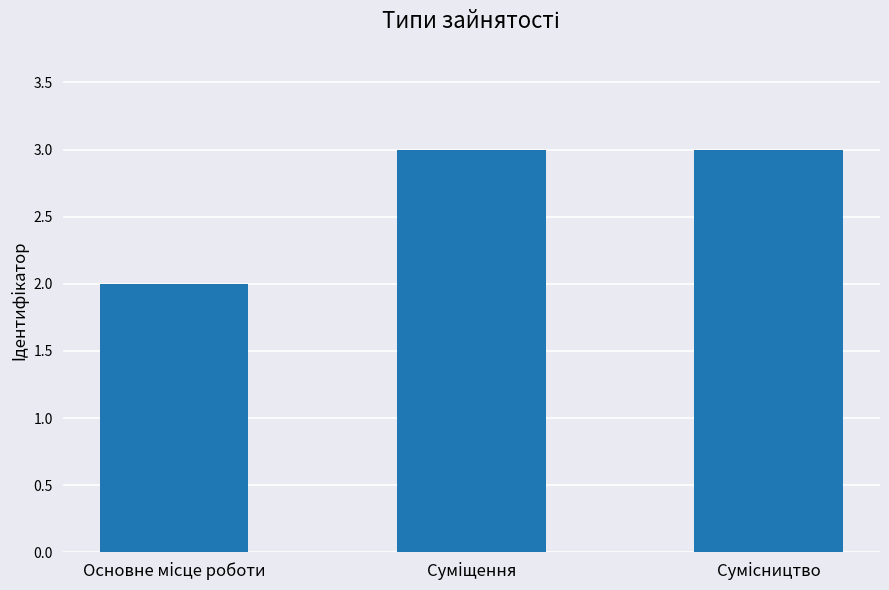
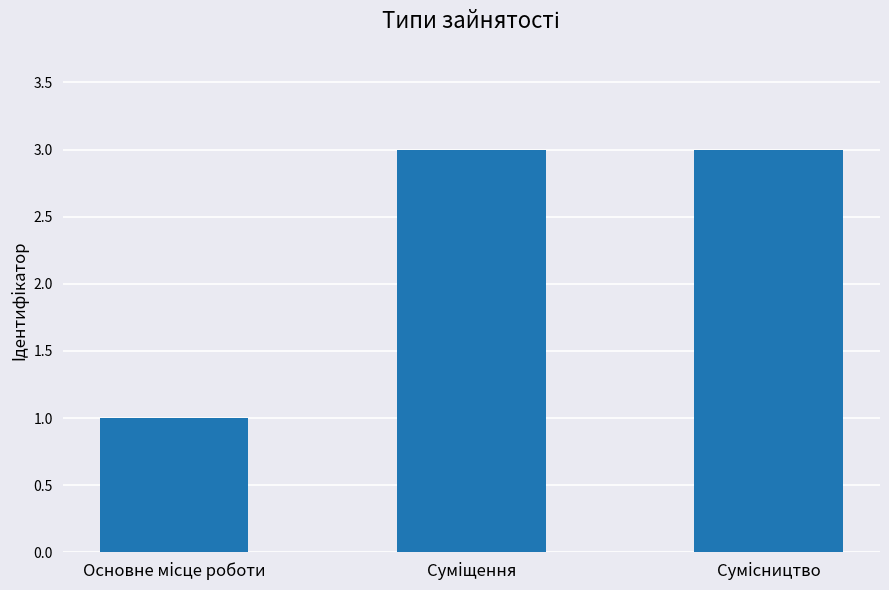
Основне місце роботи: 2 -> 1
